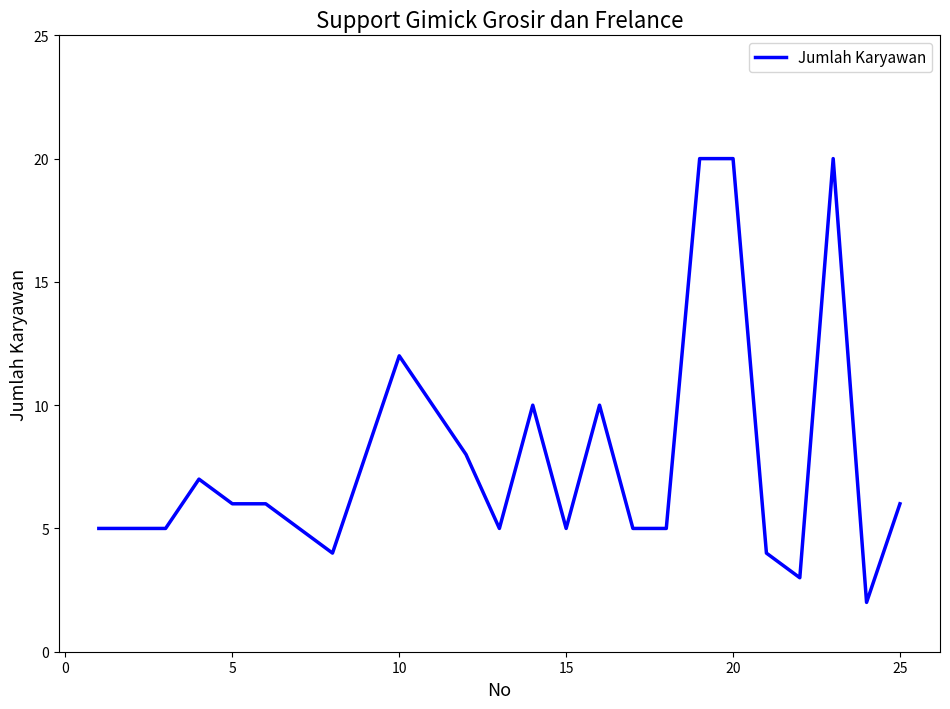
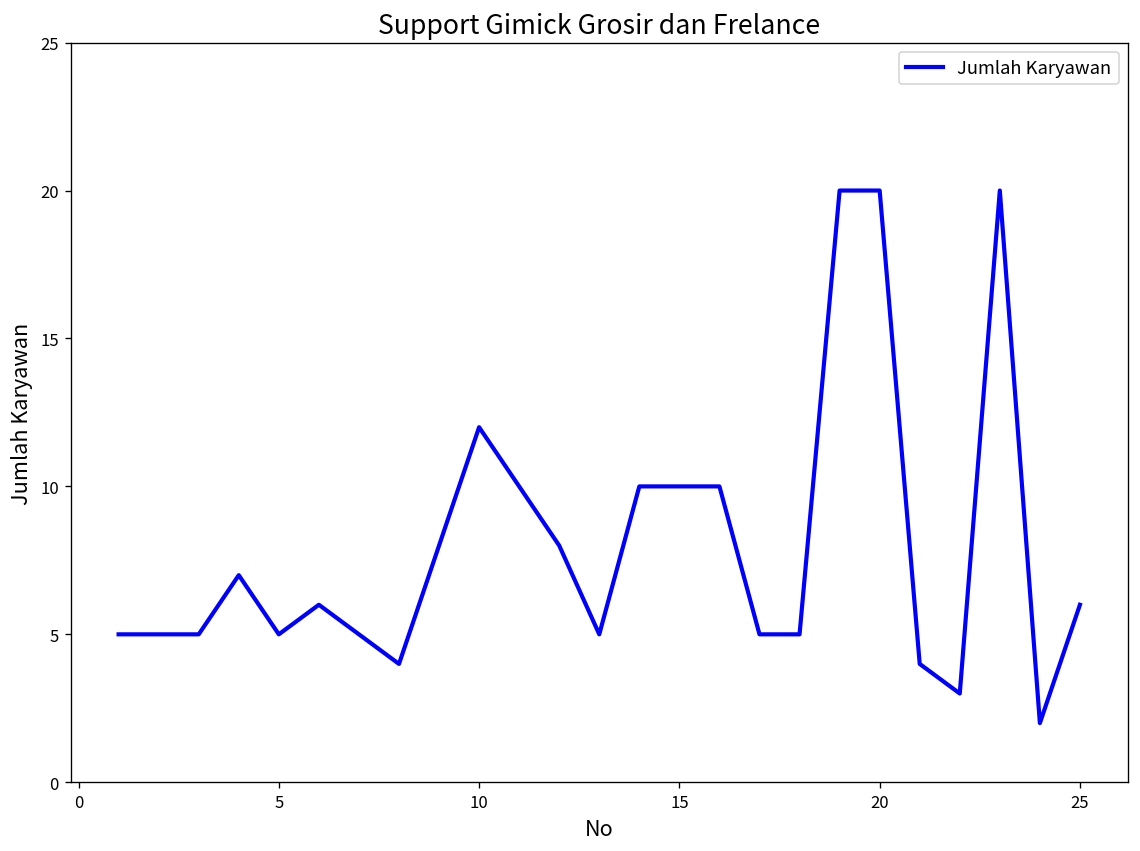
5: 6 -> 5
15: 5 -> 10
